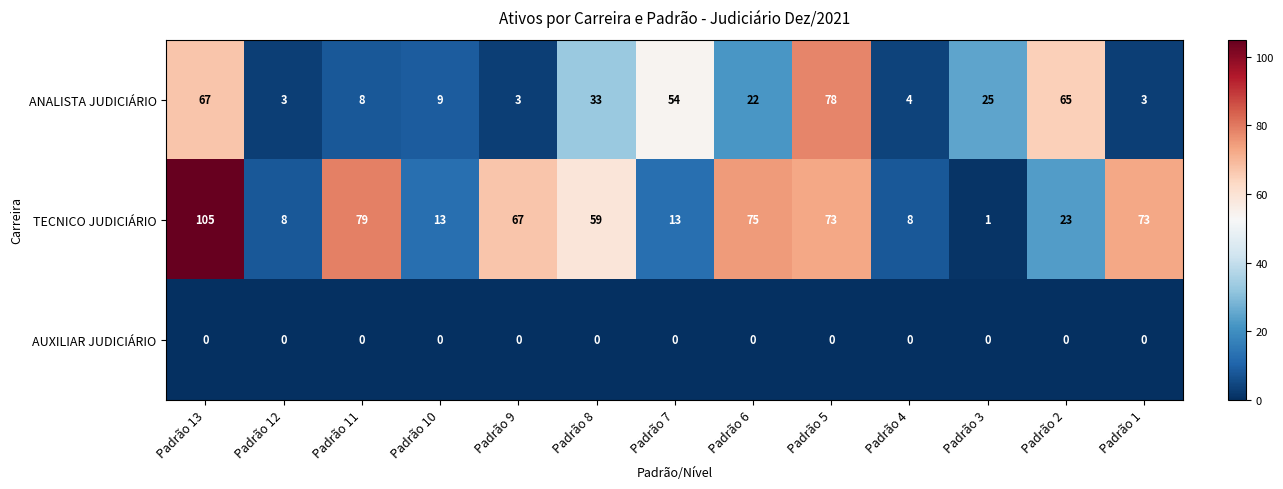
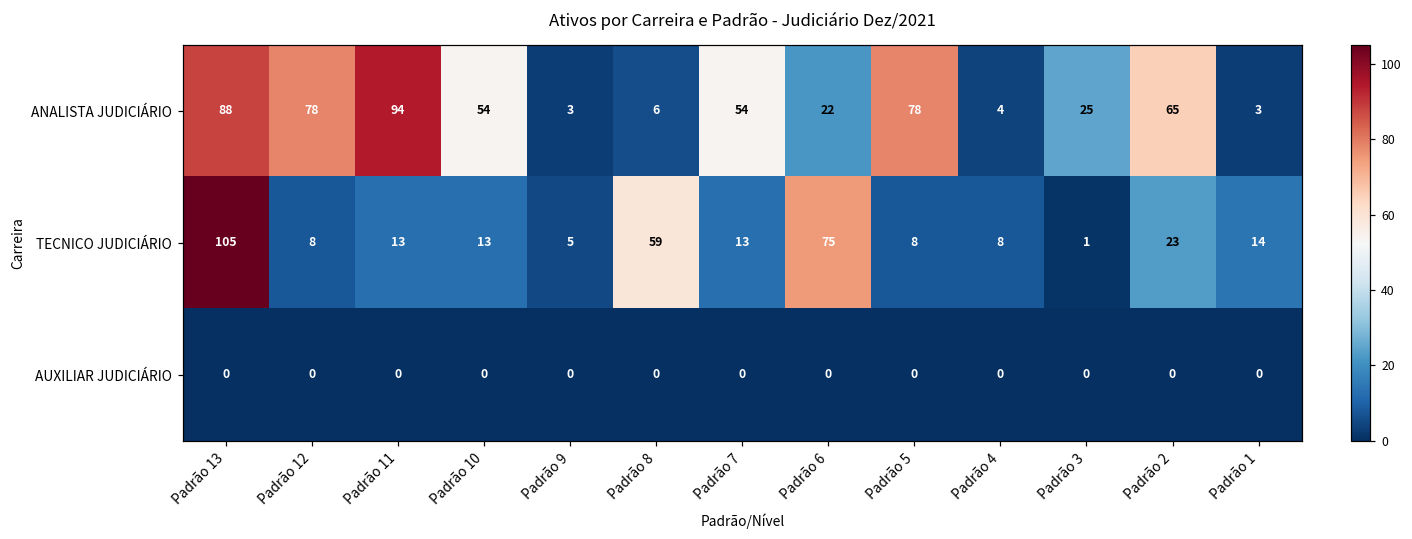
ANALISTA JUDICIÁRIO, Padrão 13: 67 -> 88
ANALISTA JUDICIÁRIO, Padrão 12: 3 -> 78
ANALISTA JUDICIÁRIO, Padrão 11: 8 -> 94
ANALISTA JUDICIÁRIO, Padrão 10: 9 -> 54
ANALISTA JUDICIÁRIO, Padrão 8: 33 -> 6
TECNICO JUDICIÁRIO, Padrão 11: 79 -> 13
TECNICO JUDICIÁRIO, Padrão 9: 67 -> 5
TECNICO JUDICIÁRIO, Padrão 5: 73 -> 8
TECNICO JUDICIÁRIO, Padrão 1: 73 -> 14
